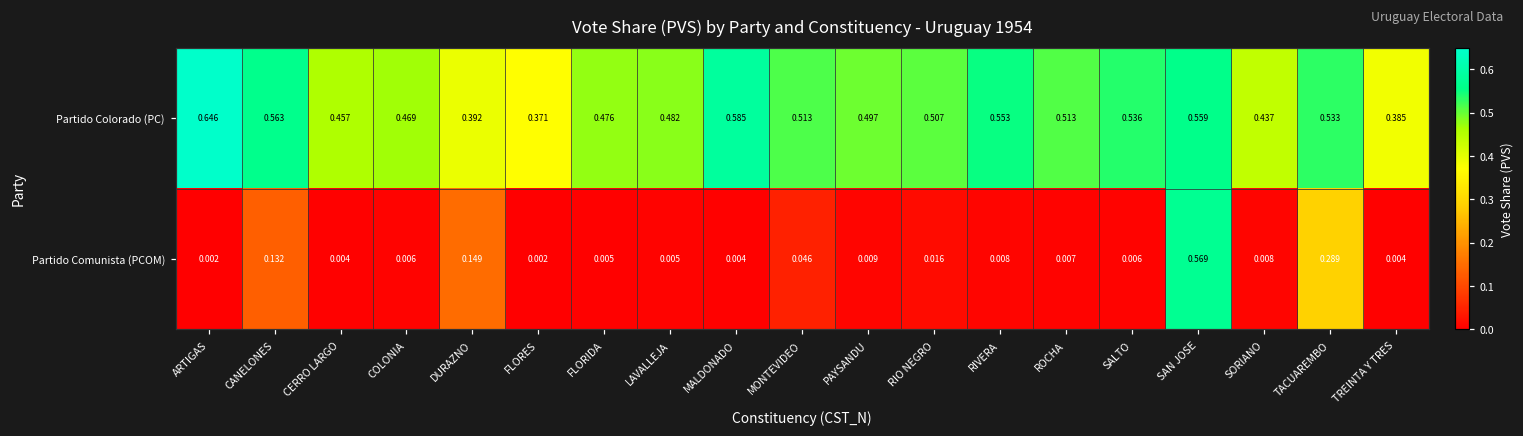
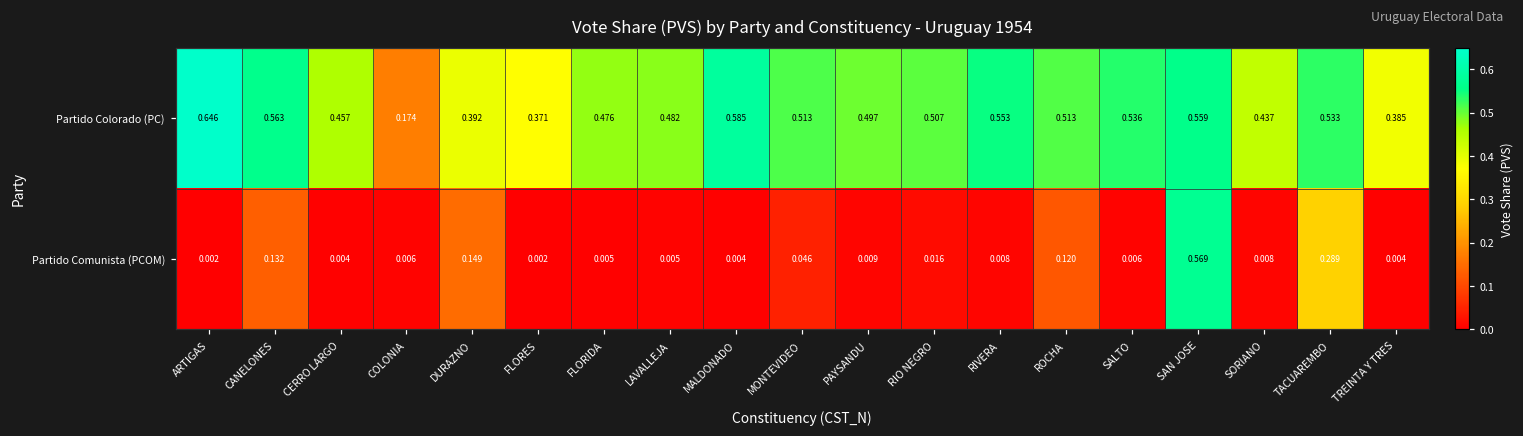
Partido Colorado (PC), COLONIA: 0.469 -> 0.174
Partido Comunista (PCOM), ROCHA: 0.007 -> 0.120
